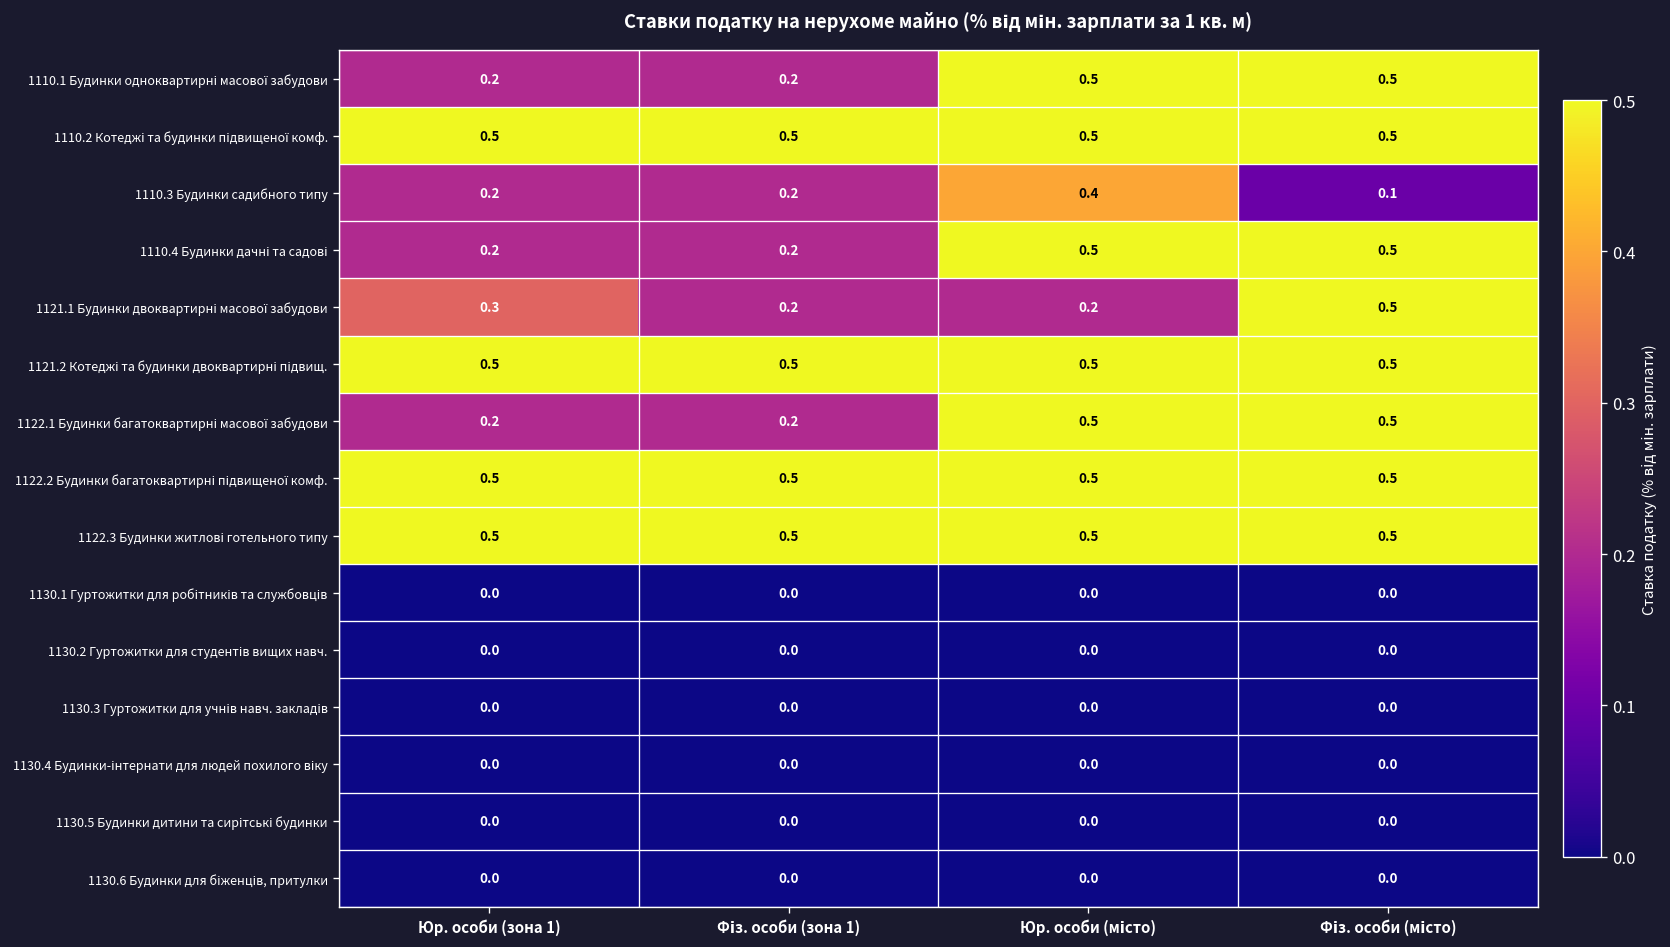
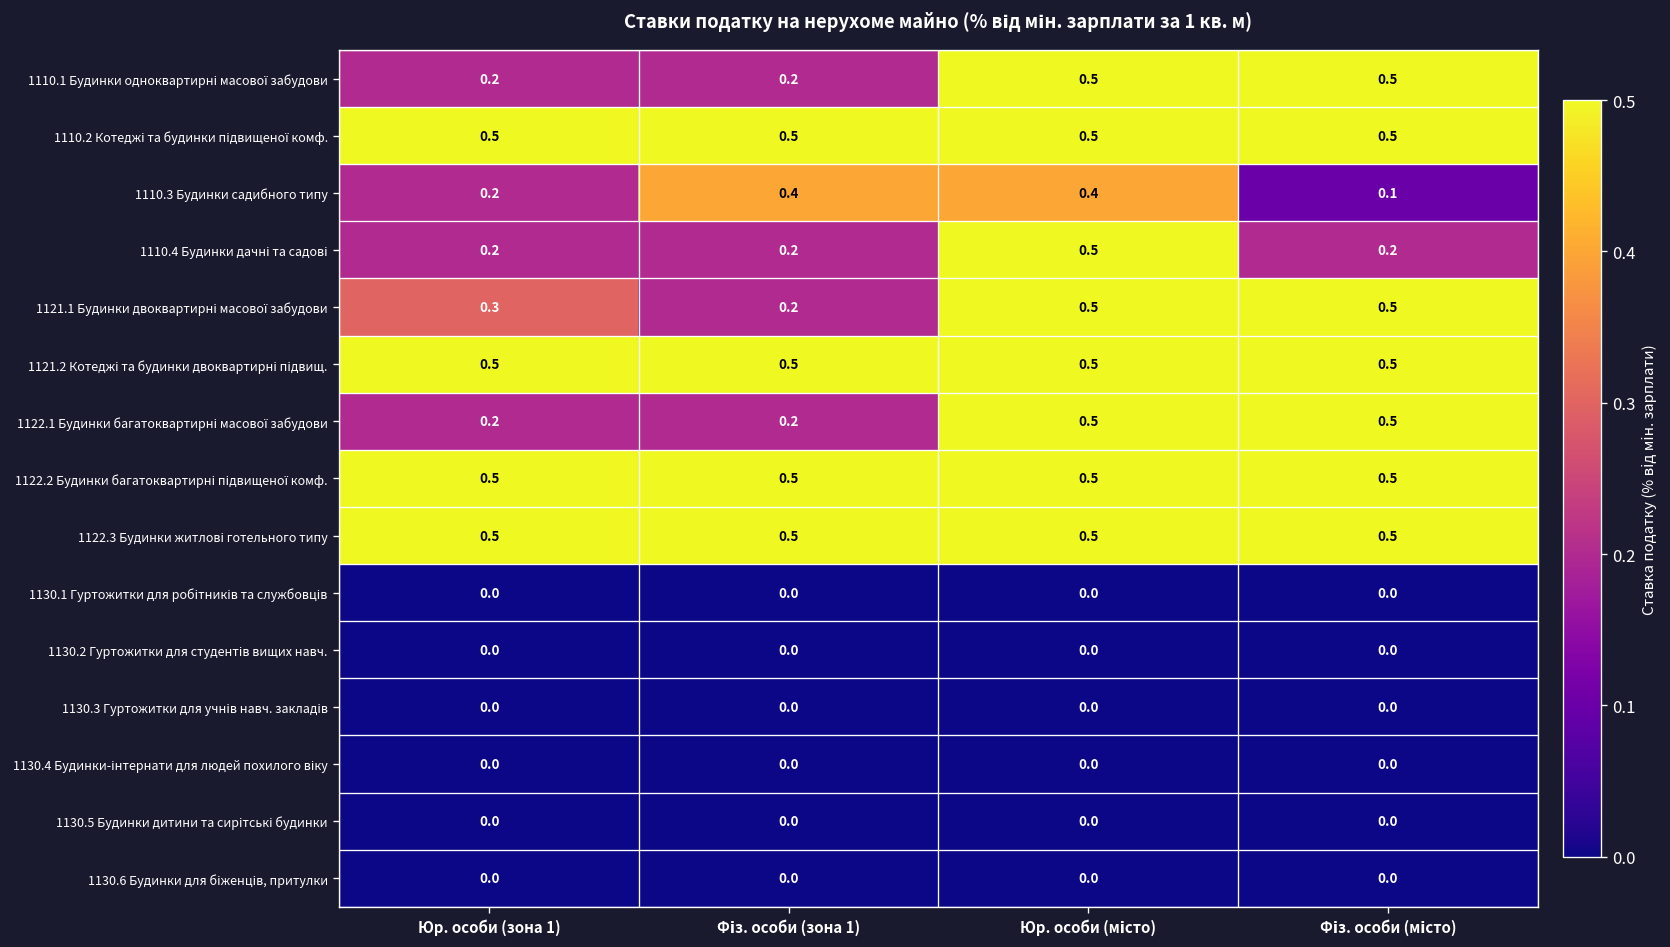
1110.3 Будинки садибного типу, Фіз. особи (зона 1): 0.2 -> 0.4
1110.4 Будинки дачні та садові, Фіз. особи (місто): 0.5 -> 0.2
1121.1 Будинки двоквартирні масової забудови, Юр. особи (місто): 0.2 -> 0.5
